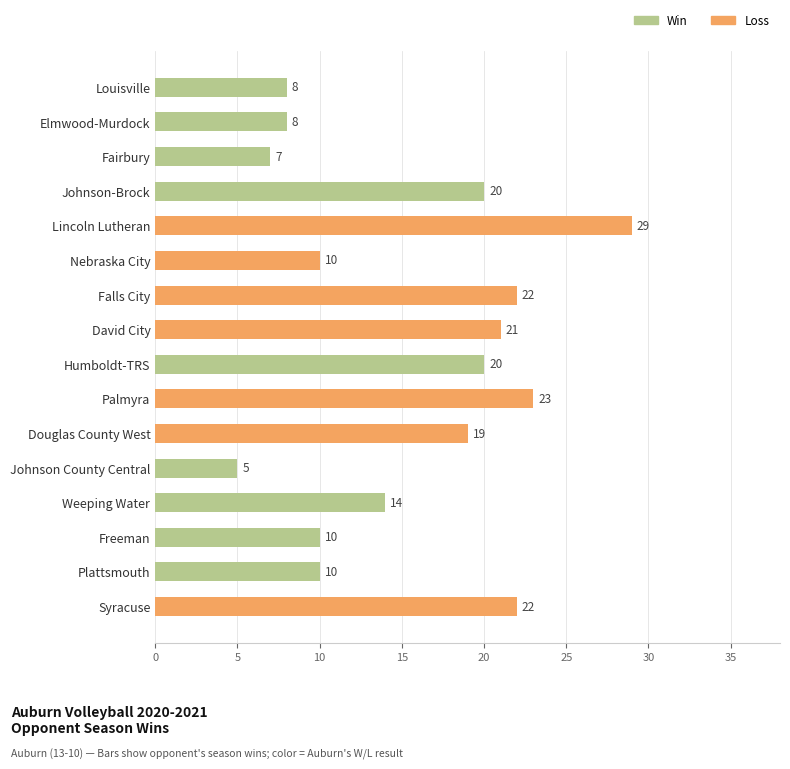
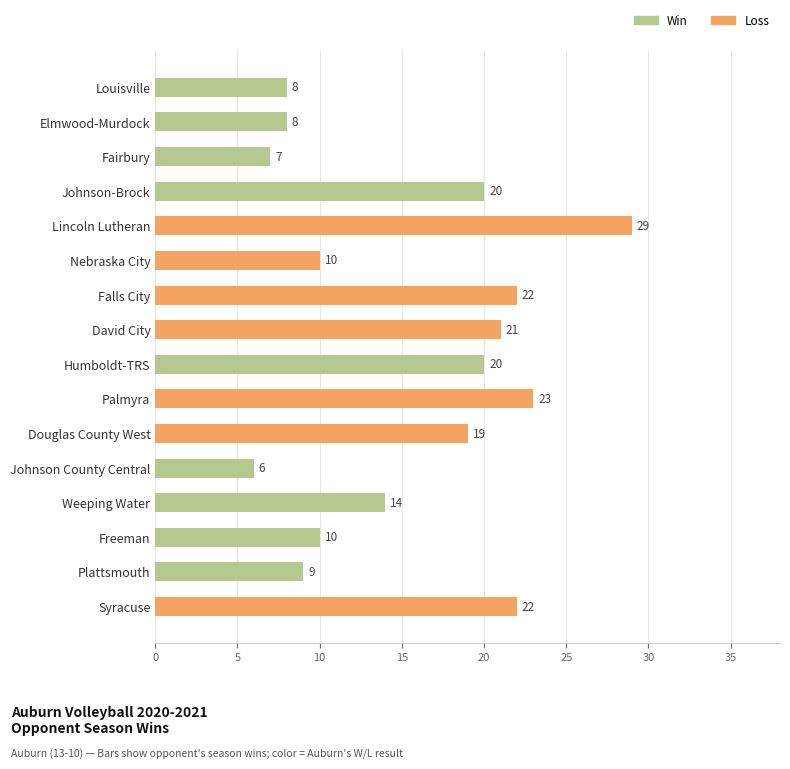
Johnson County Central: 5 -> 6
Plattsmouth: 10 -> 9
